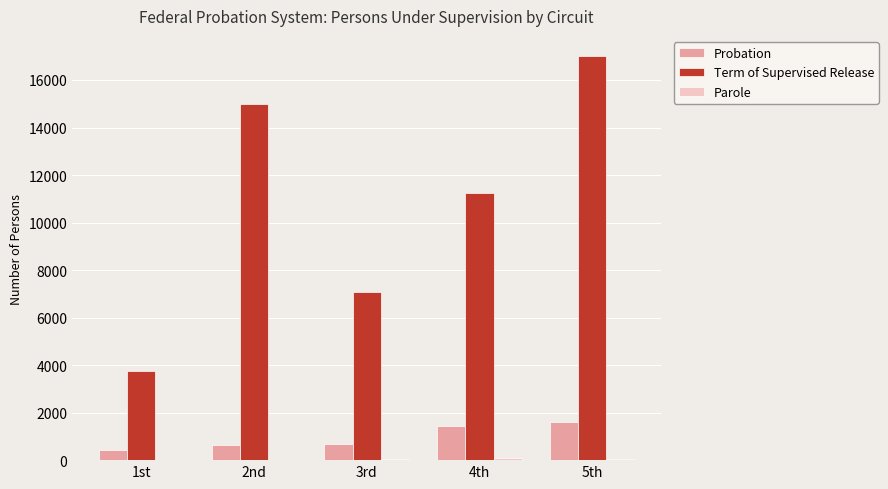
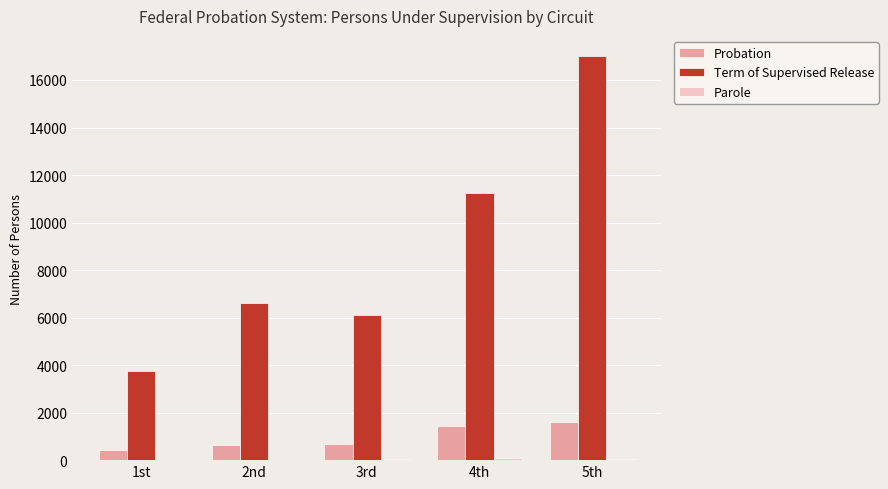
Term of Supervised Release, 2nd: 15000 -> 6600
Term of Supervised Release, 3rd: 7100 -> 6100
